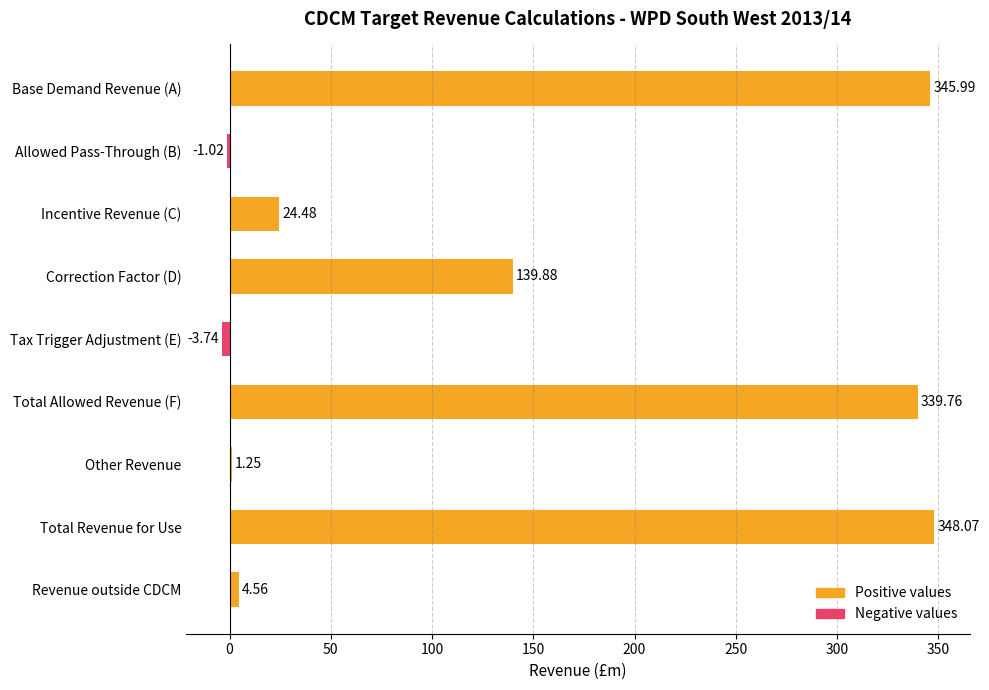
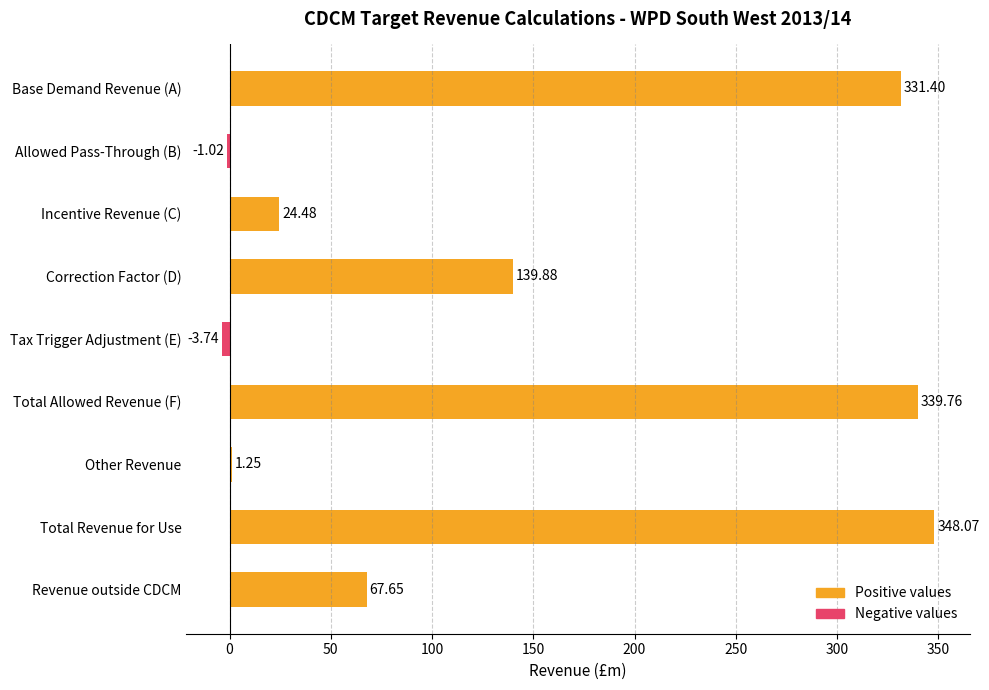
Positive values, Base Demand Revenue (A): 345.99 -> 331.40
Positive values, Revenue outside CDCM: 4.56 -> 67.65
